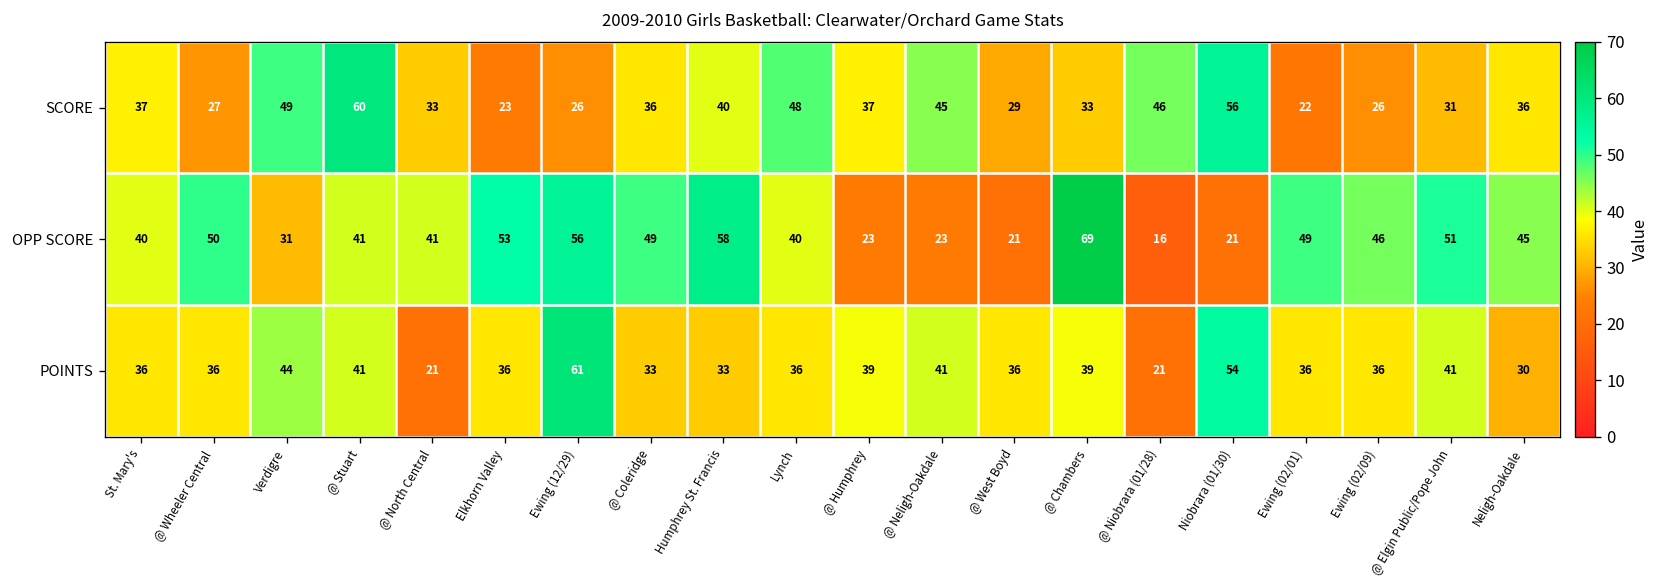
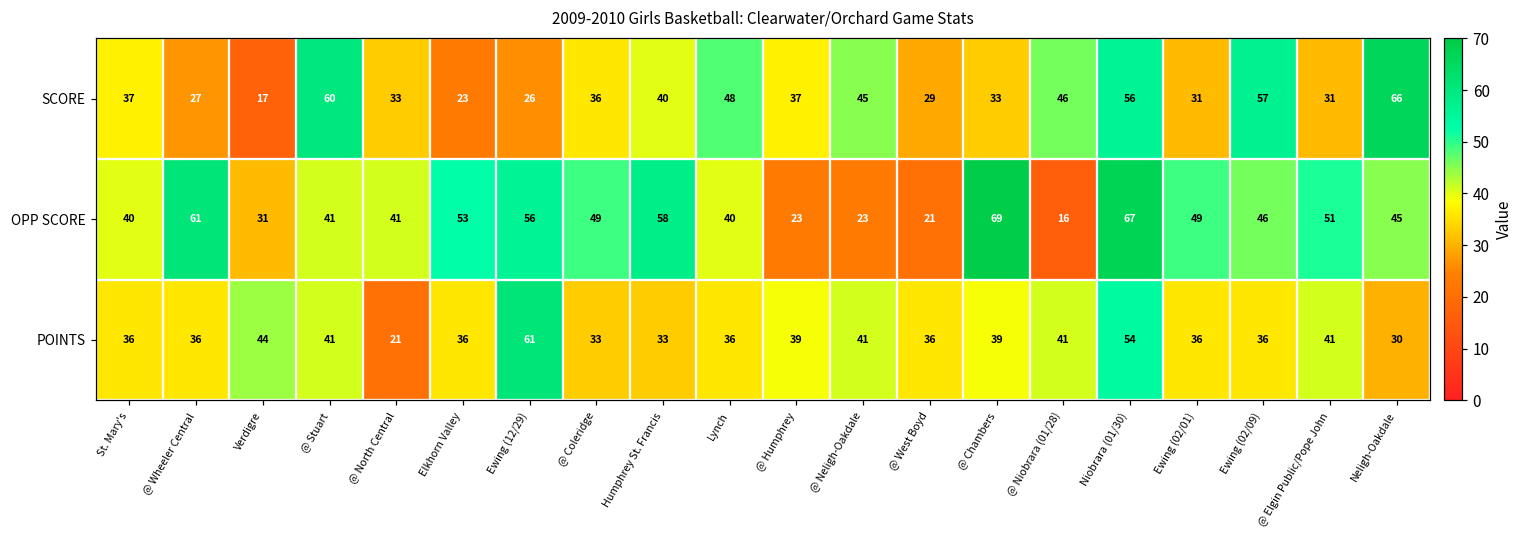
SCORE, Verdigre: 49 -> 17
SCORE, Ewing (02/01): 22 -> 31
SCORE, Ewing (02/09): 26 -> 57
SCORE, Neligh-Oakdale: 36 -> 66
OPP SCORE, @ Wheeler Central: 50 -> 61
OPP SCORE, Niobrara (01/30): 21 -> 67
POINTS, @ Niobrara (01/28): 21 -> 41
